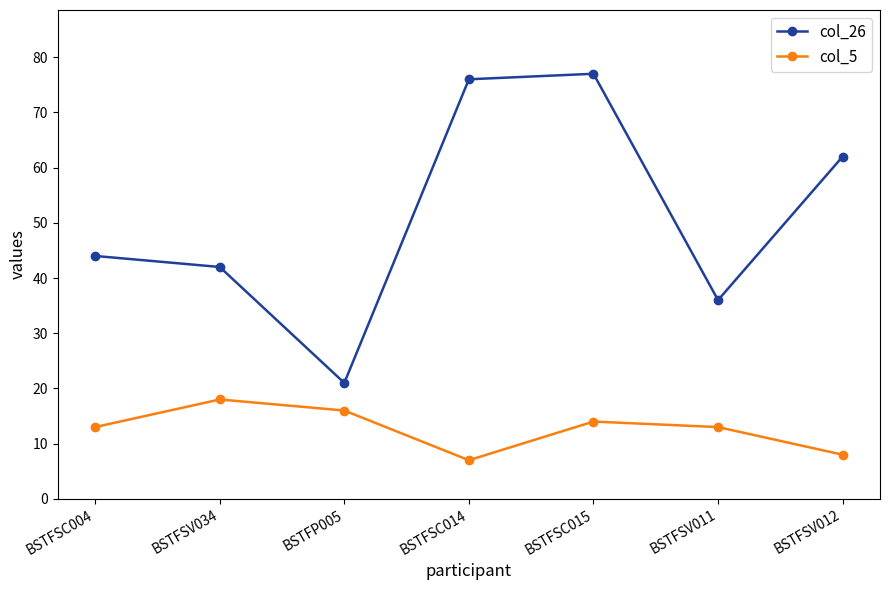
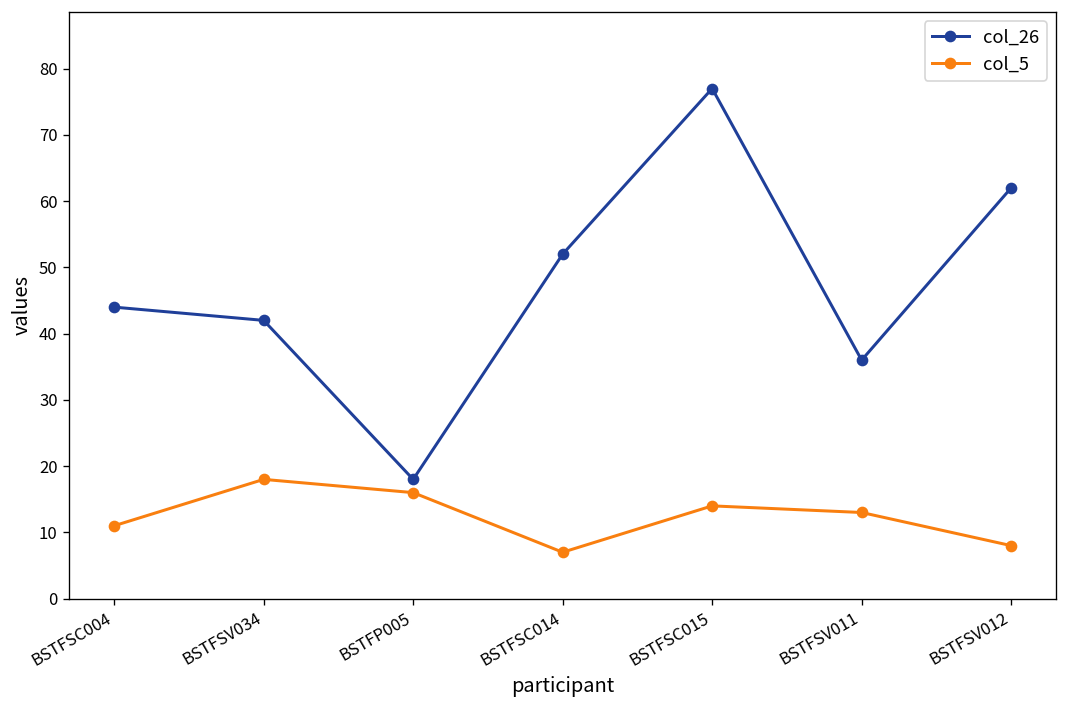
col_5, BSTFSC004: 13 -> 11
col_26, BSTFP005: 21 -> 18
col_26, BSTFSC014: 76 -> 52
